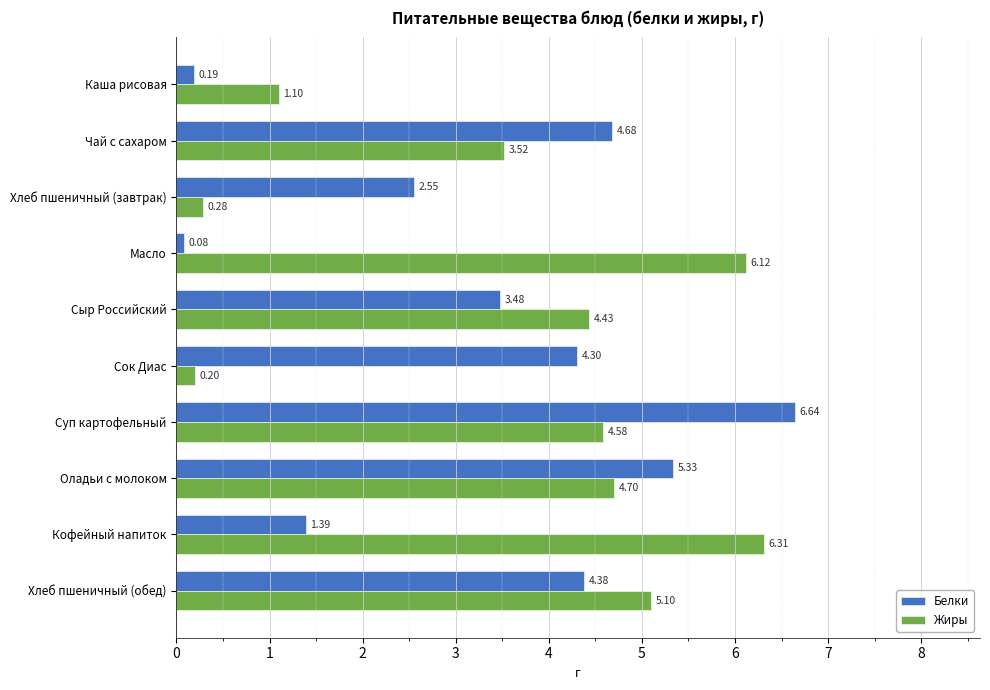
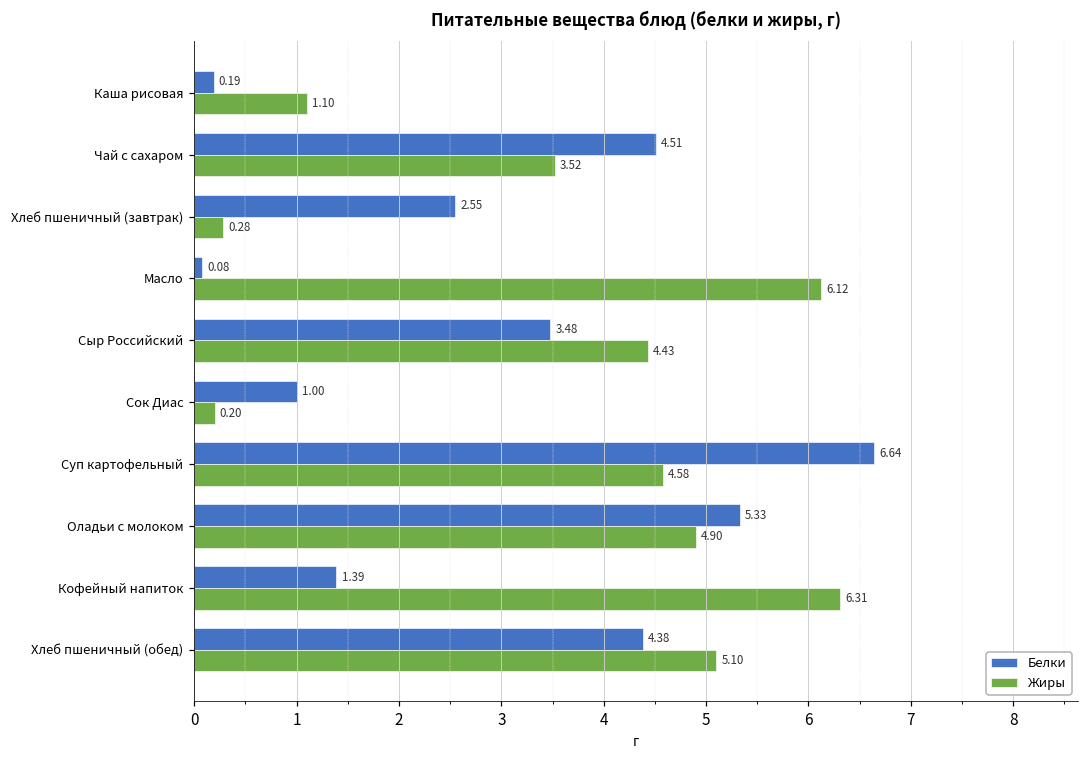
Белки, Чай с сахаром: 4.68 -> 4.51
Белки, Сок Диас: 4.30 -> 1.00
Жиры, Оладьи с молоком: 4.70 -> 4.90
